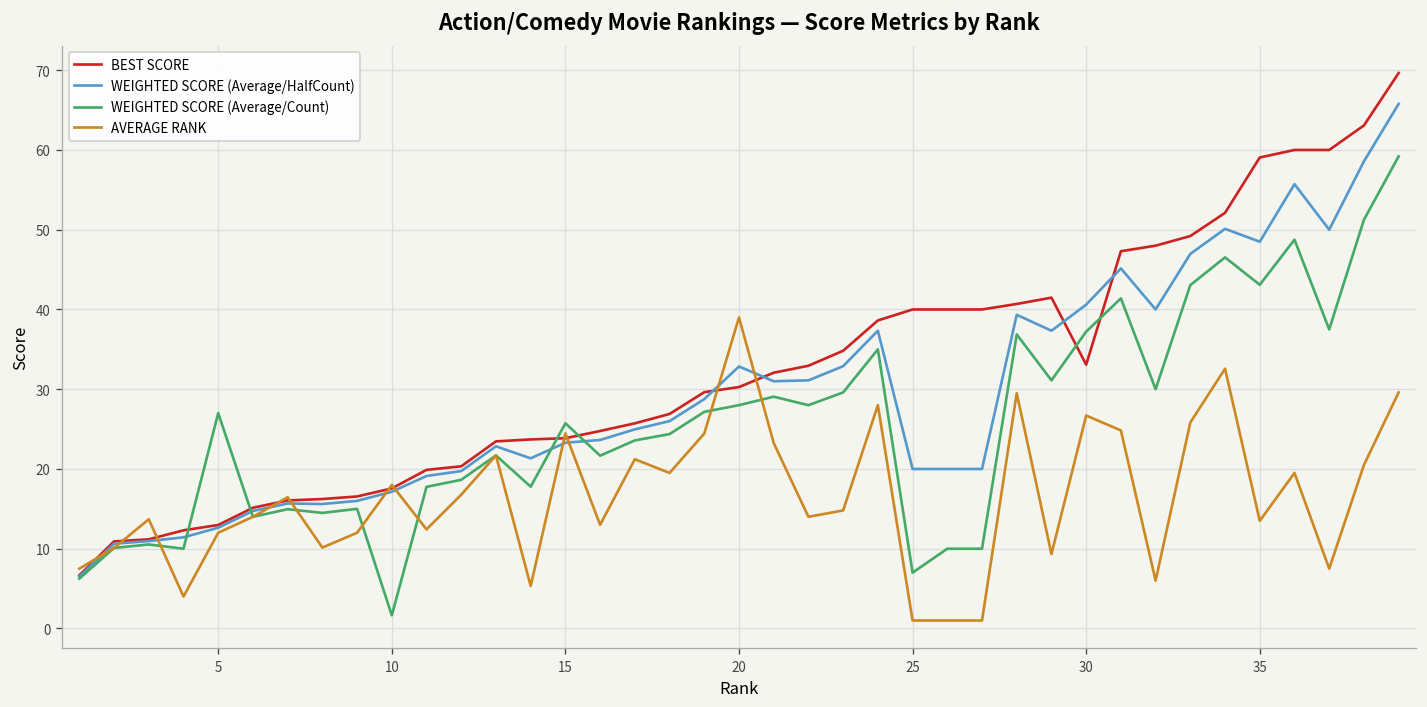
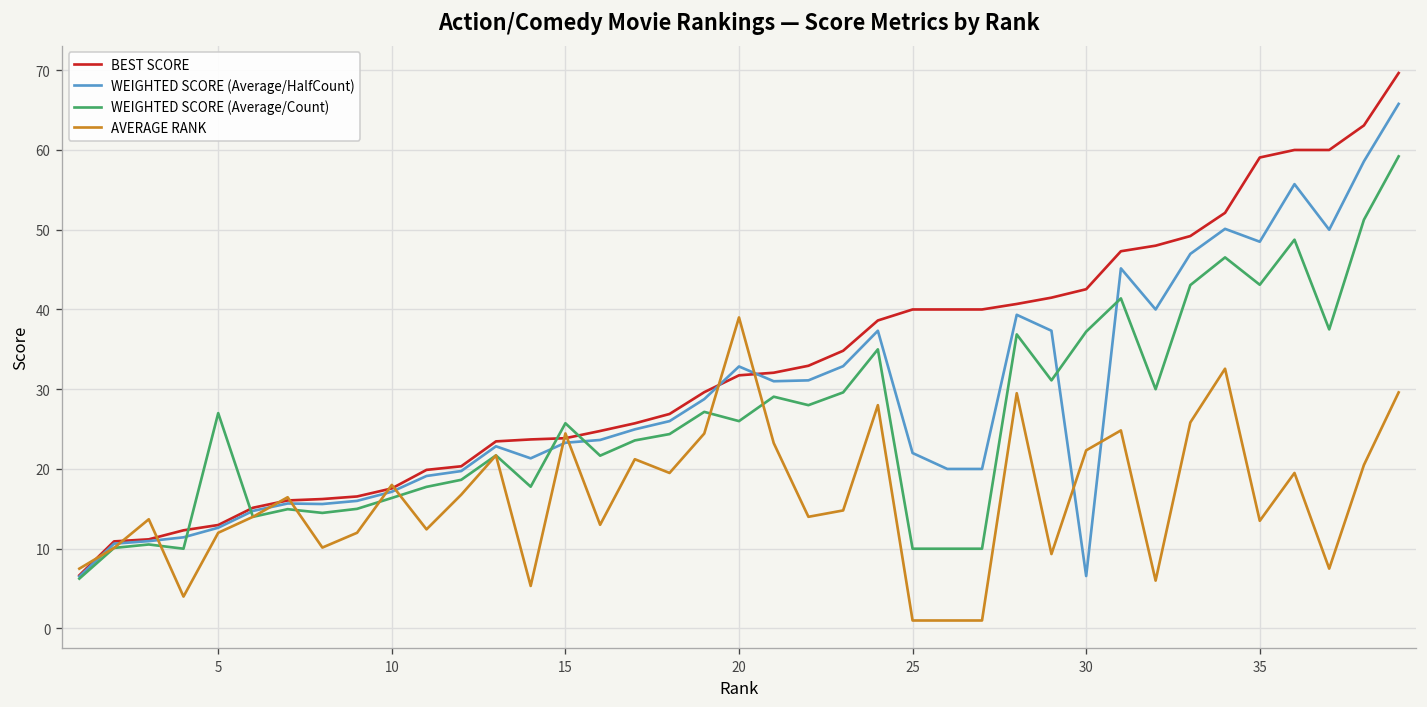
WEIGHTED SCORE (Average/Count), 10: 2 -> 16
BEST SCORE, 20: 30 -> 32
WEIGHTED SCORE (Average/Count), 20: 28 -> 26
WEIGHTED SCORE (Average/HalfCount), 25: 20 -> 22
WEIGHTED SCORE (Average/Count), 25: 7 -> 10
BEST SCORE, 30: 33 -> 43
WEIGHTED SCORE (Average/HalfCount), 30: 41 -> 7
AVERAGE RANK, 30: 27 -> 22
